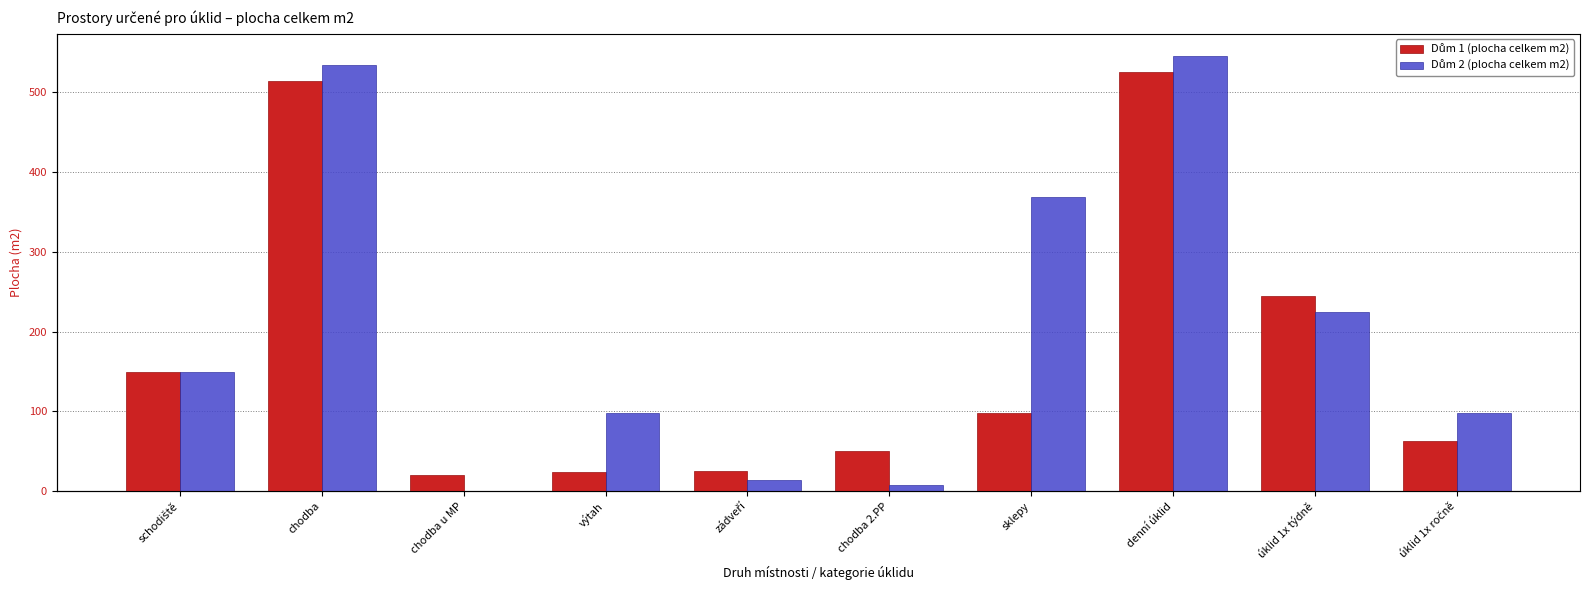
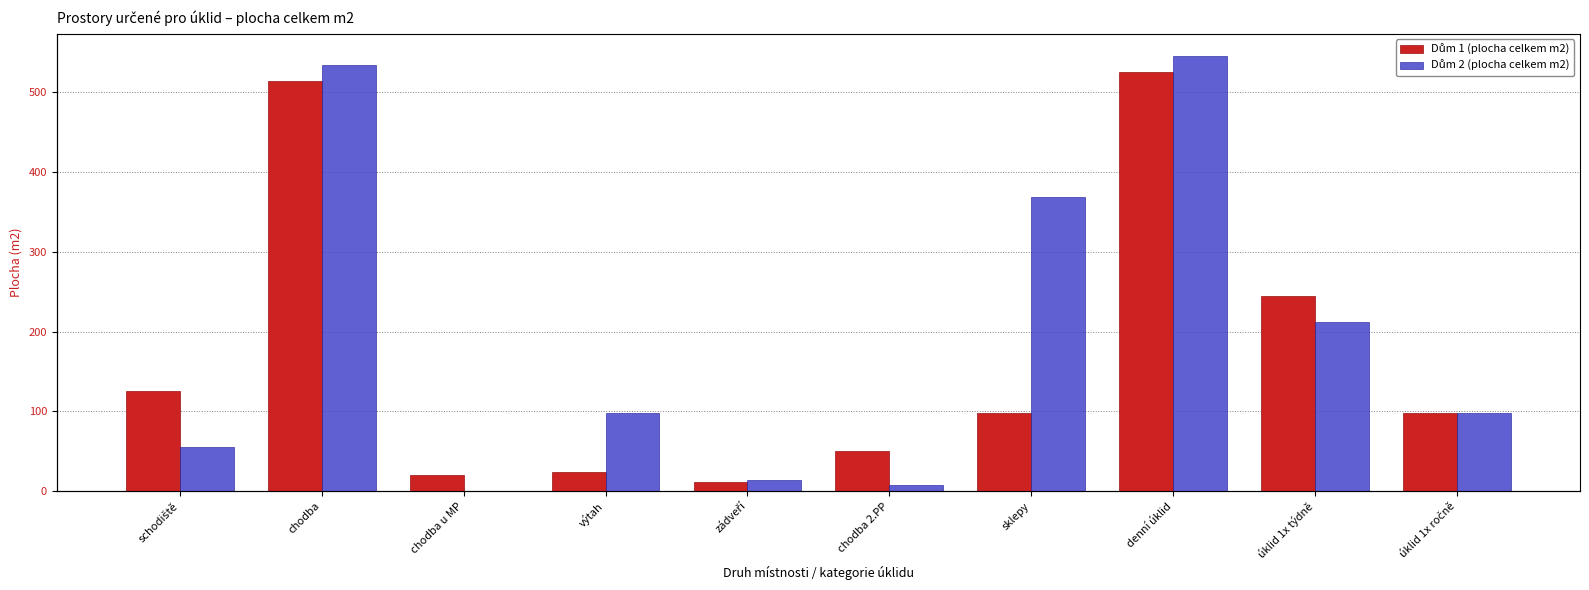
Dům 1 (plocha celkem m2), schodiště: 150 -> 130
Dům 2 (plocha celkem m2), schodiště: 150 -> 60
Dům 1 (plocha celkem m2), zádveří: 20 -> 10
Dům 2 (plocha celkem m2), úklid 1x týdně: 220 -> 210
Dům 1 (plocha celkem m2), úklid 1x ročně: 60 -> 100
